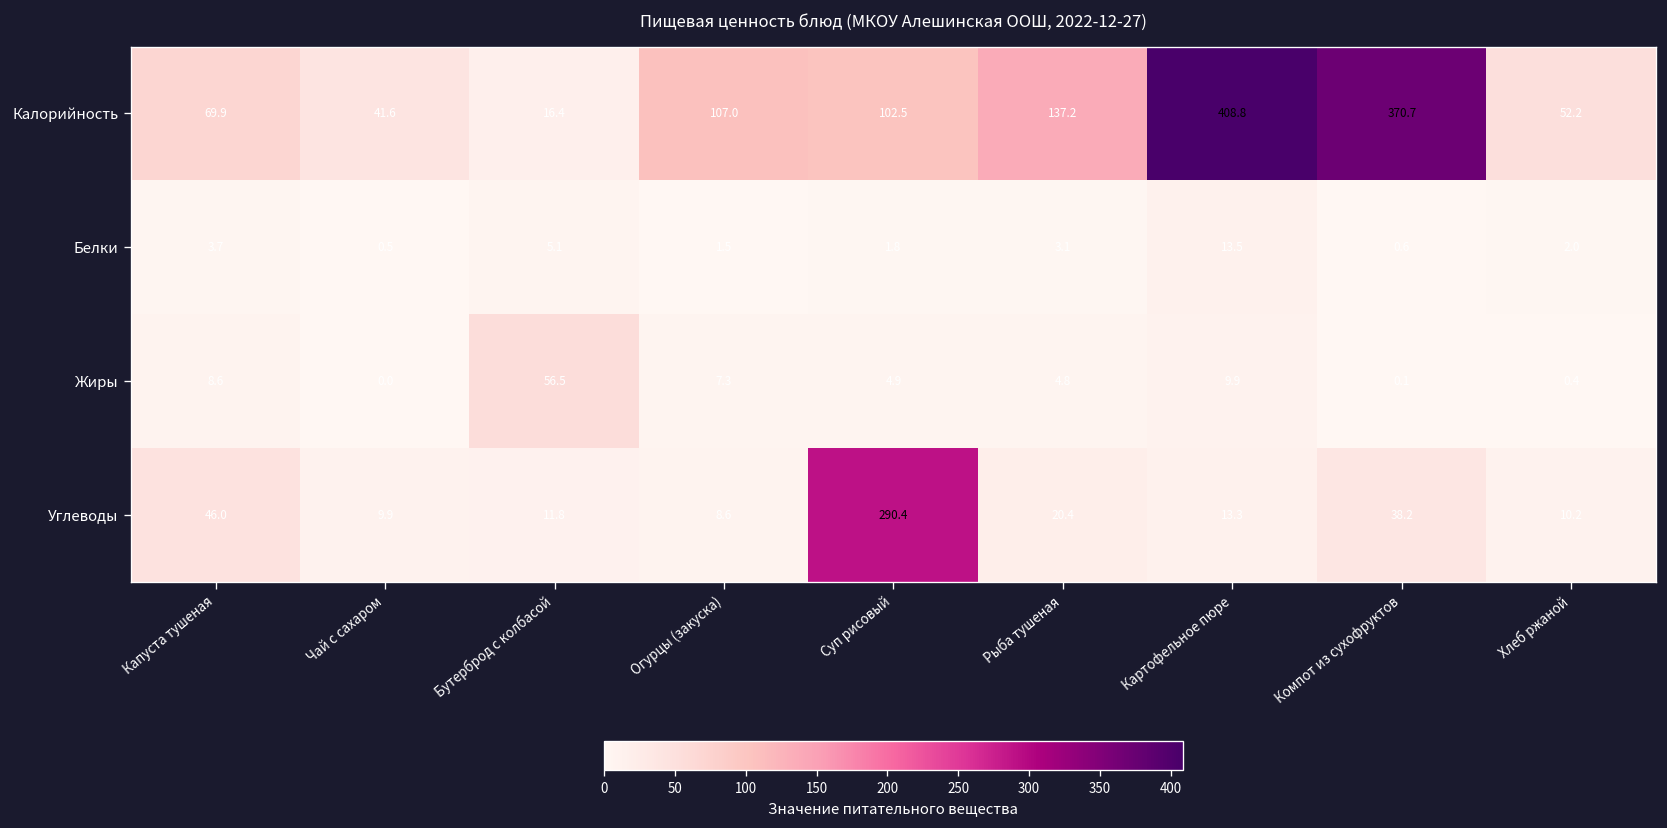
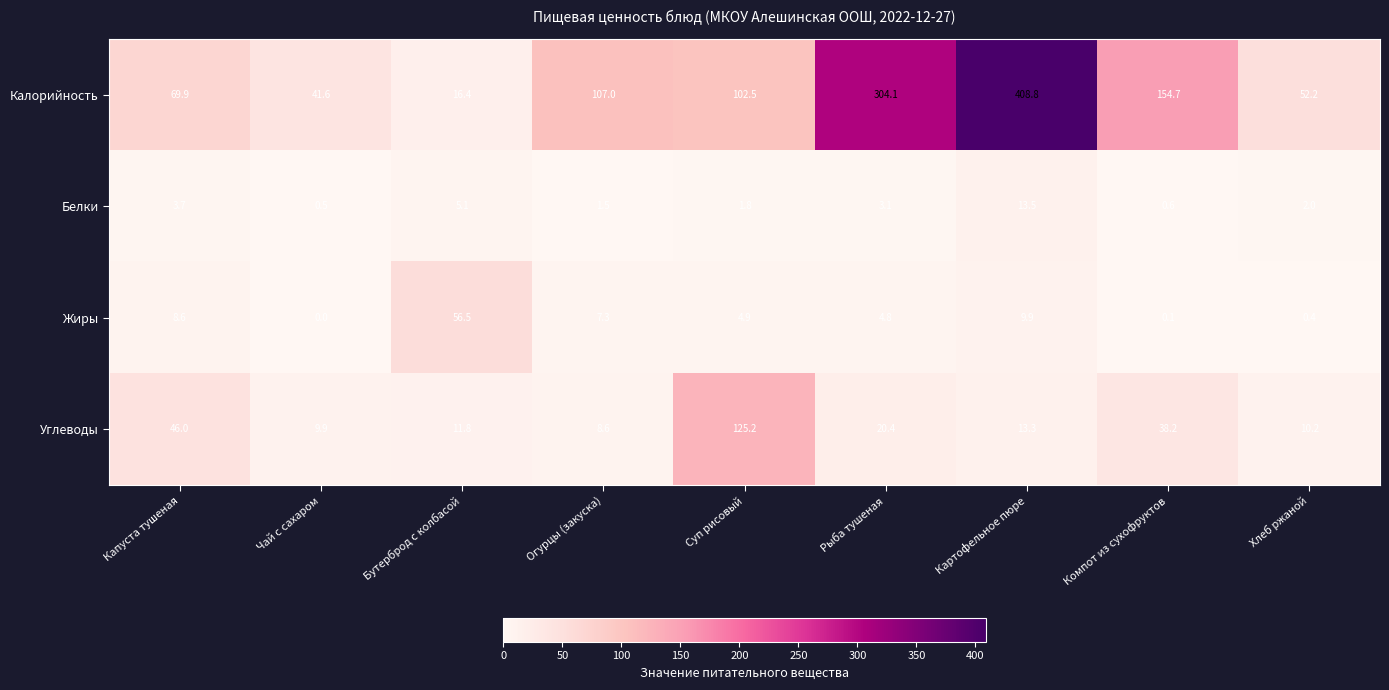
Калорийность, Рыба тушеная: 137.2 -> 304.1
Калорийность, Компот из сухофруктов: 370.7 -> 154.7
Углеводы, Суп рисовый: 290.4 -> 125.2
